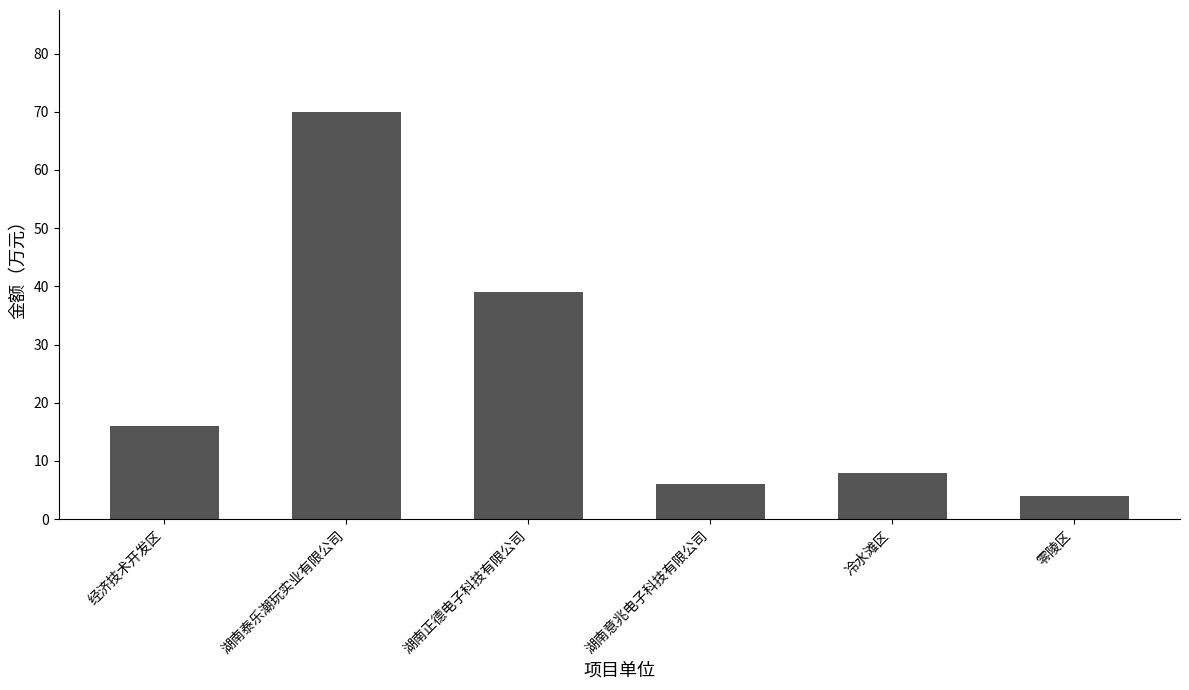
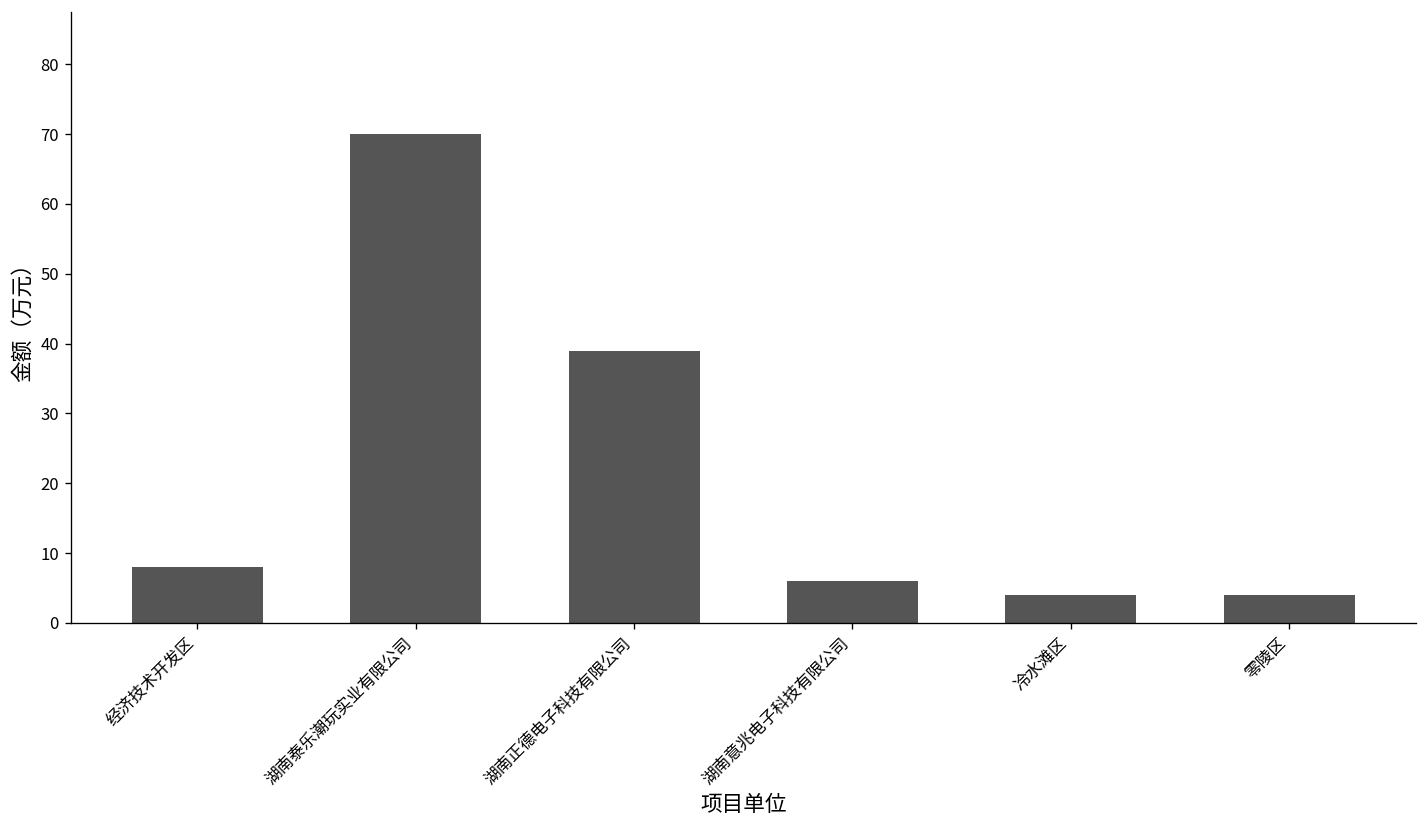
经济技术开发区: 16 -> 8
冷水滩区: 8 -> 4
